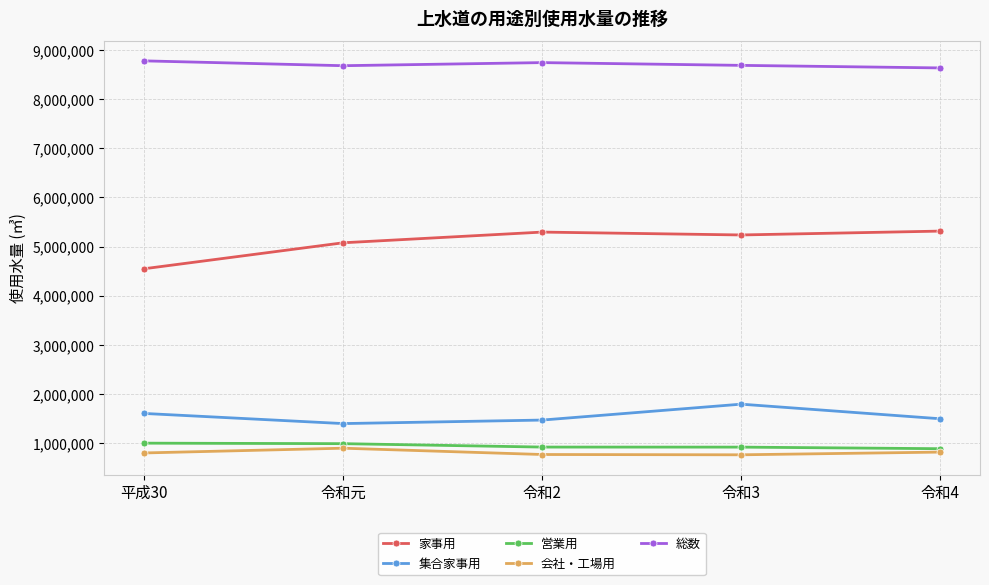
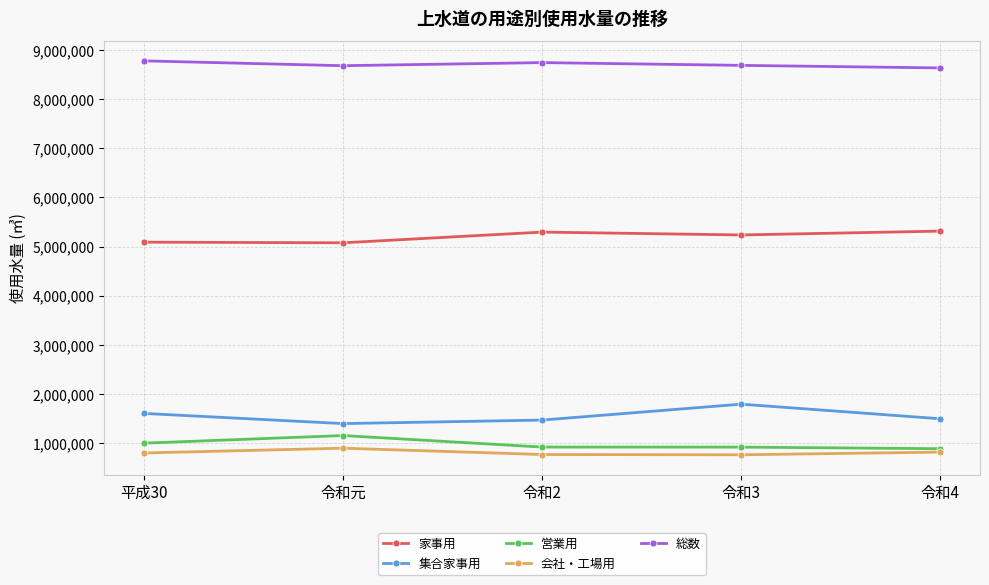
家事用, 平成30: 4,500,000 -> 5,100,000
営業用, 令和元: 1,000,000 -> 1,200,000
